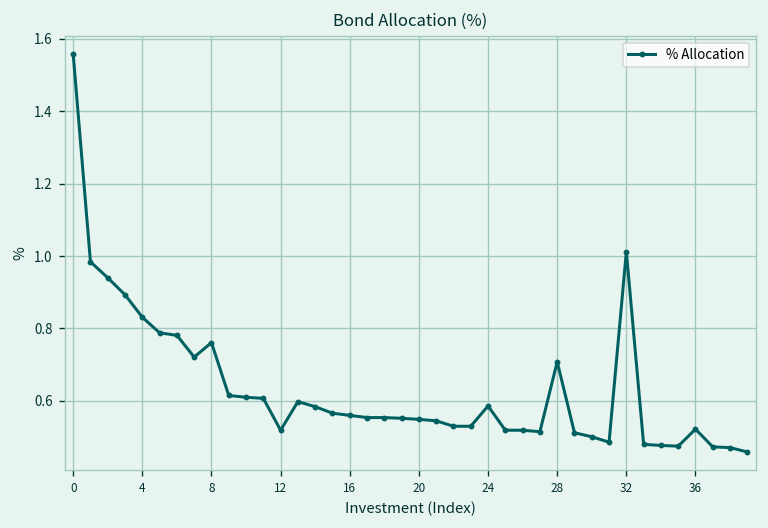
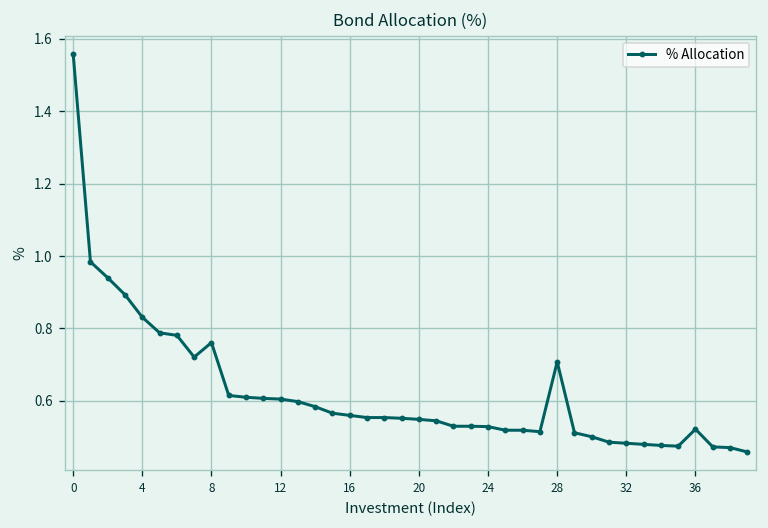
12: 0.52 -> 0.61
24: 0.59 -> 0.53
32: 1.01 -> 0.48
